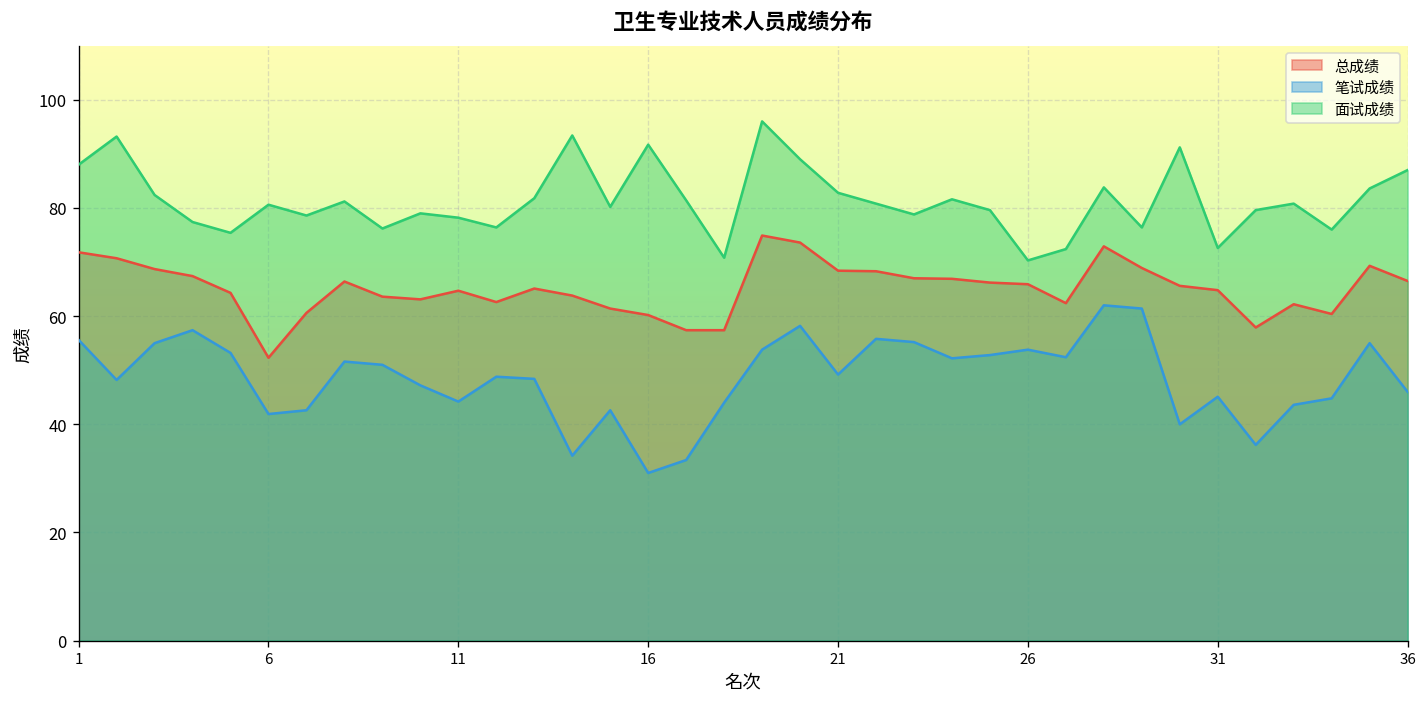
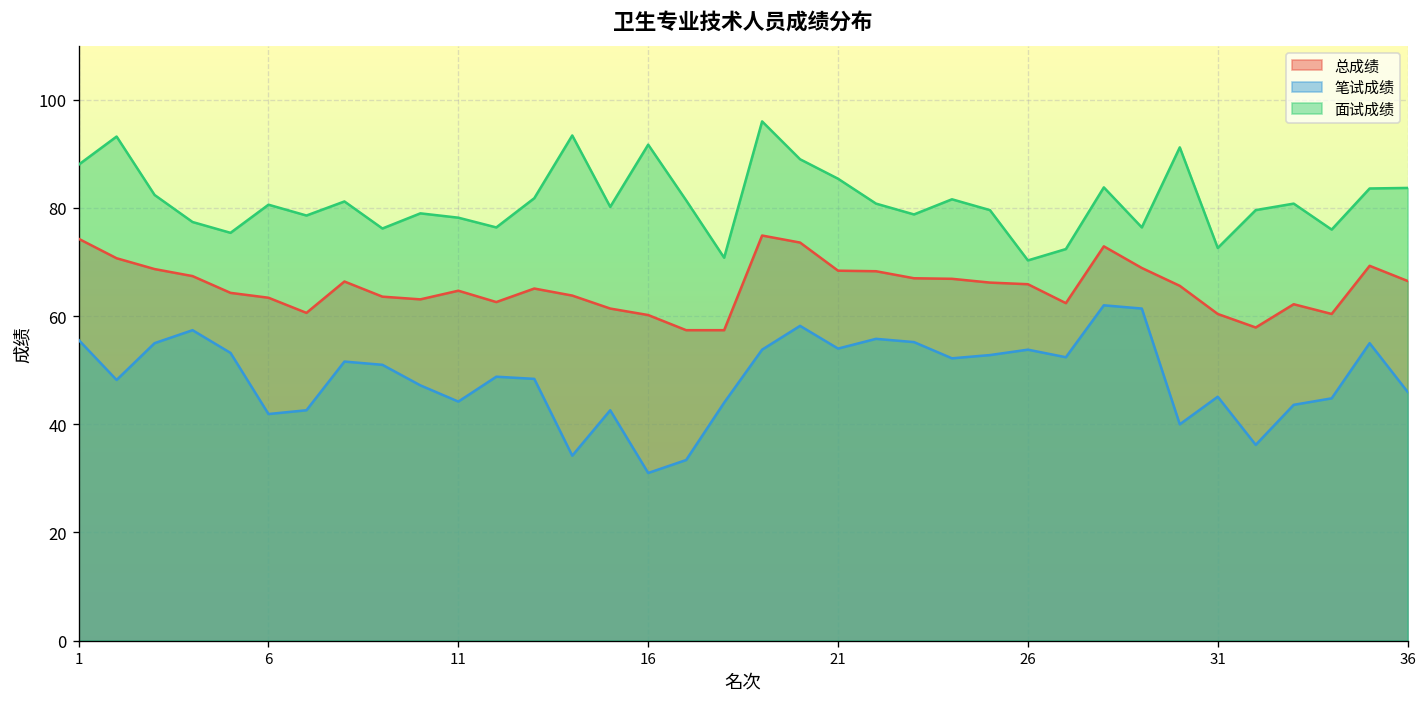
总成绩, 1: 72 -> 74
总成绩, 6: 52 -> 63
笔试成绩, 21: 49 -> 54
面试成绩, 21: 83 -> 85
总成绩, 31: 65 -> 60
面试成绩, 36: 87 -> 84
